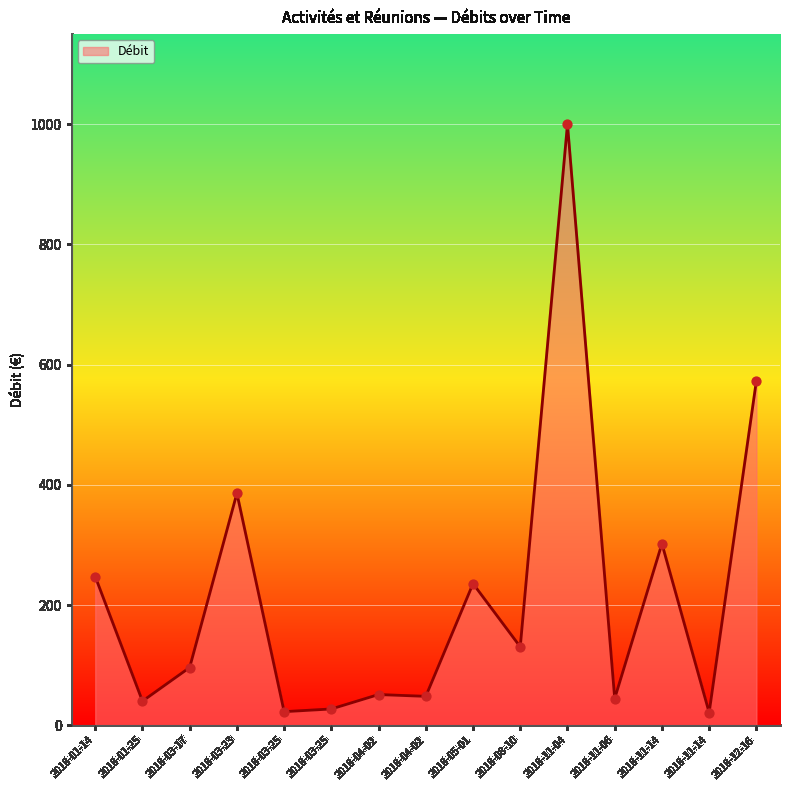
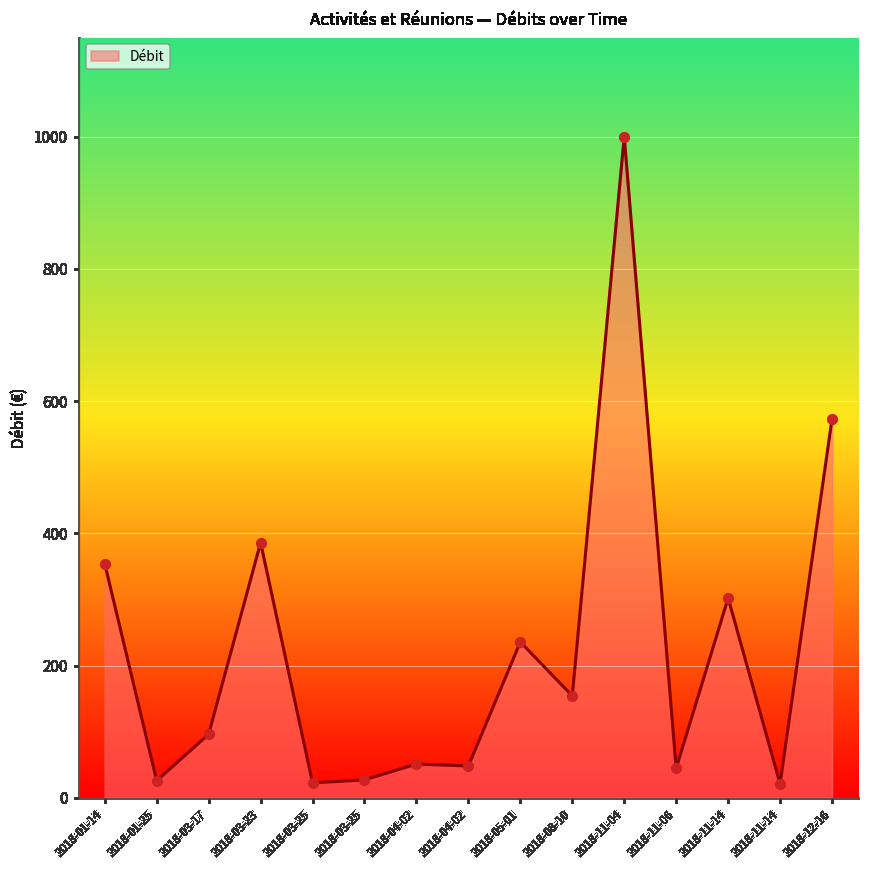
2018-01-14: 250 -> 350
2018-01-25: 40 -> 30
2018-08-10: 130 -> 150
